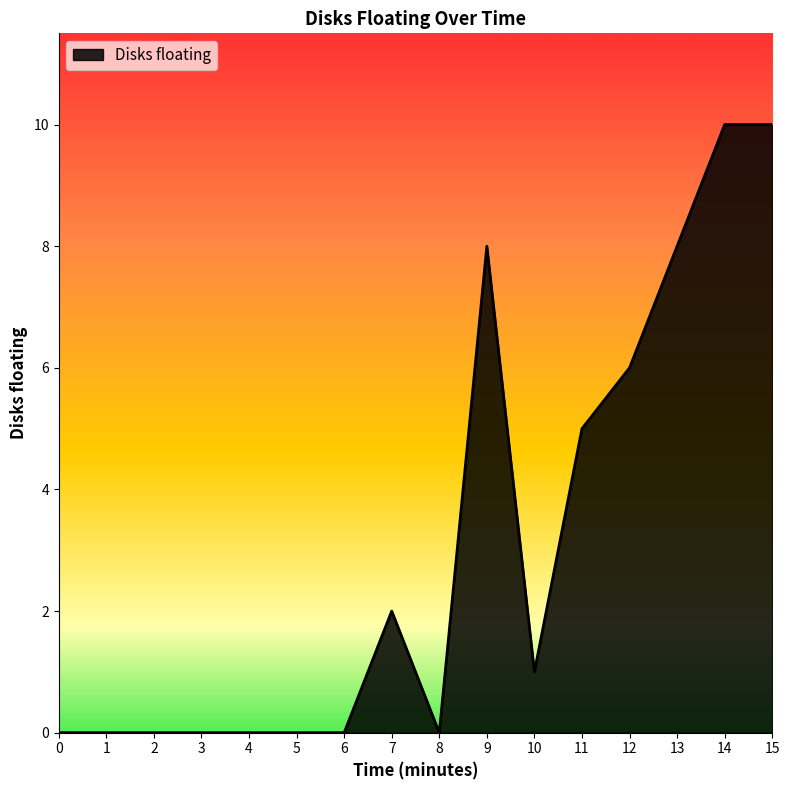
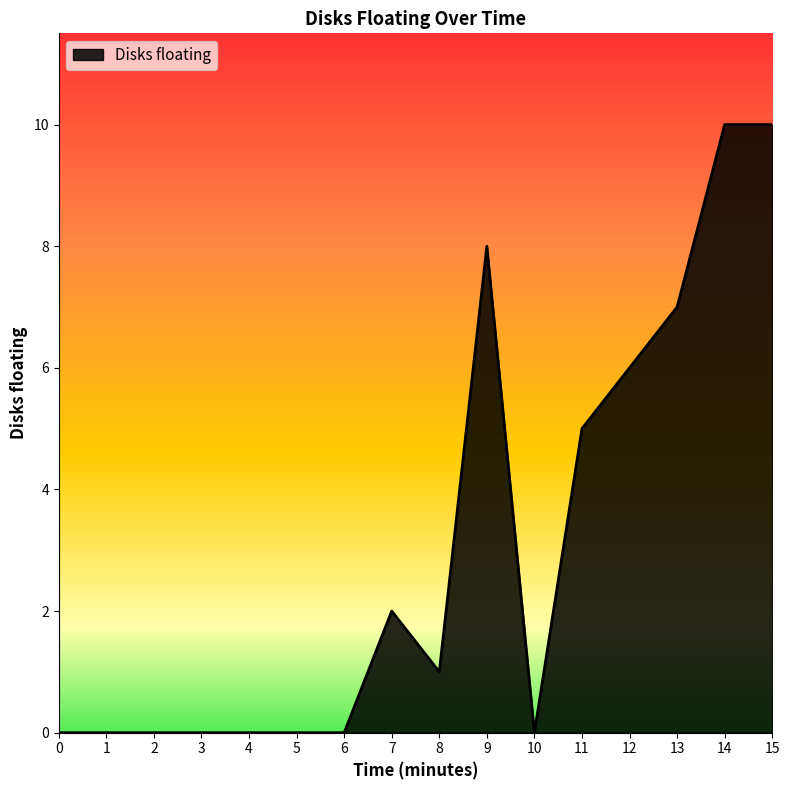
8: 0 -> 1
10: 1 -> 0
13: 8 -> 7
